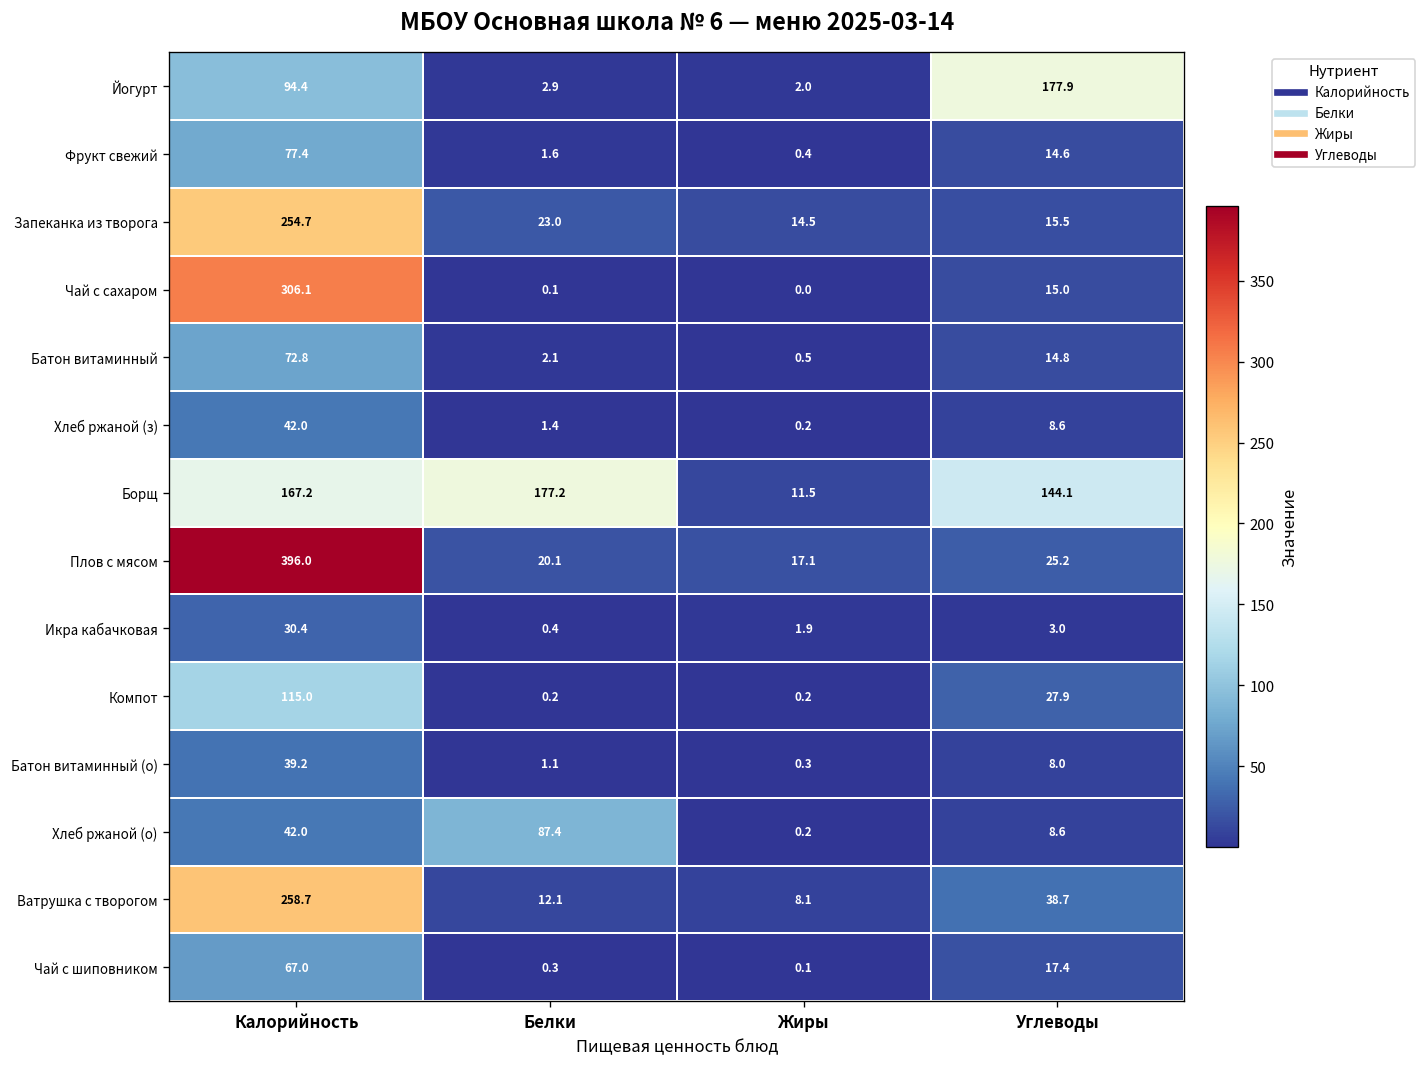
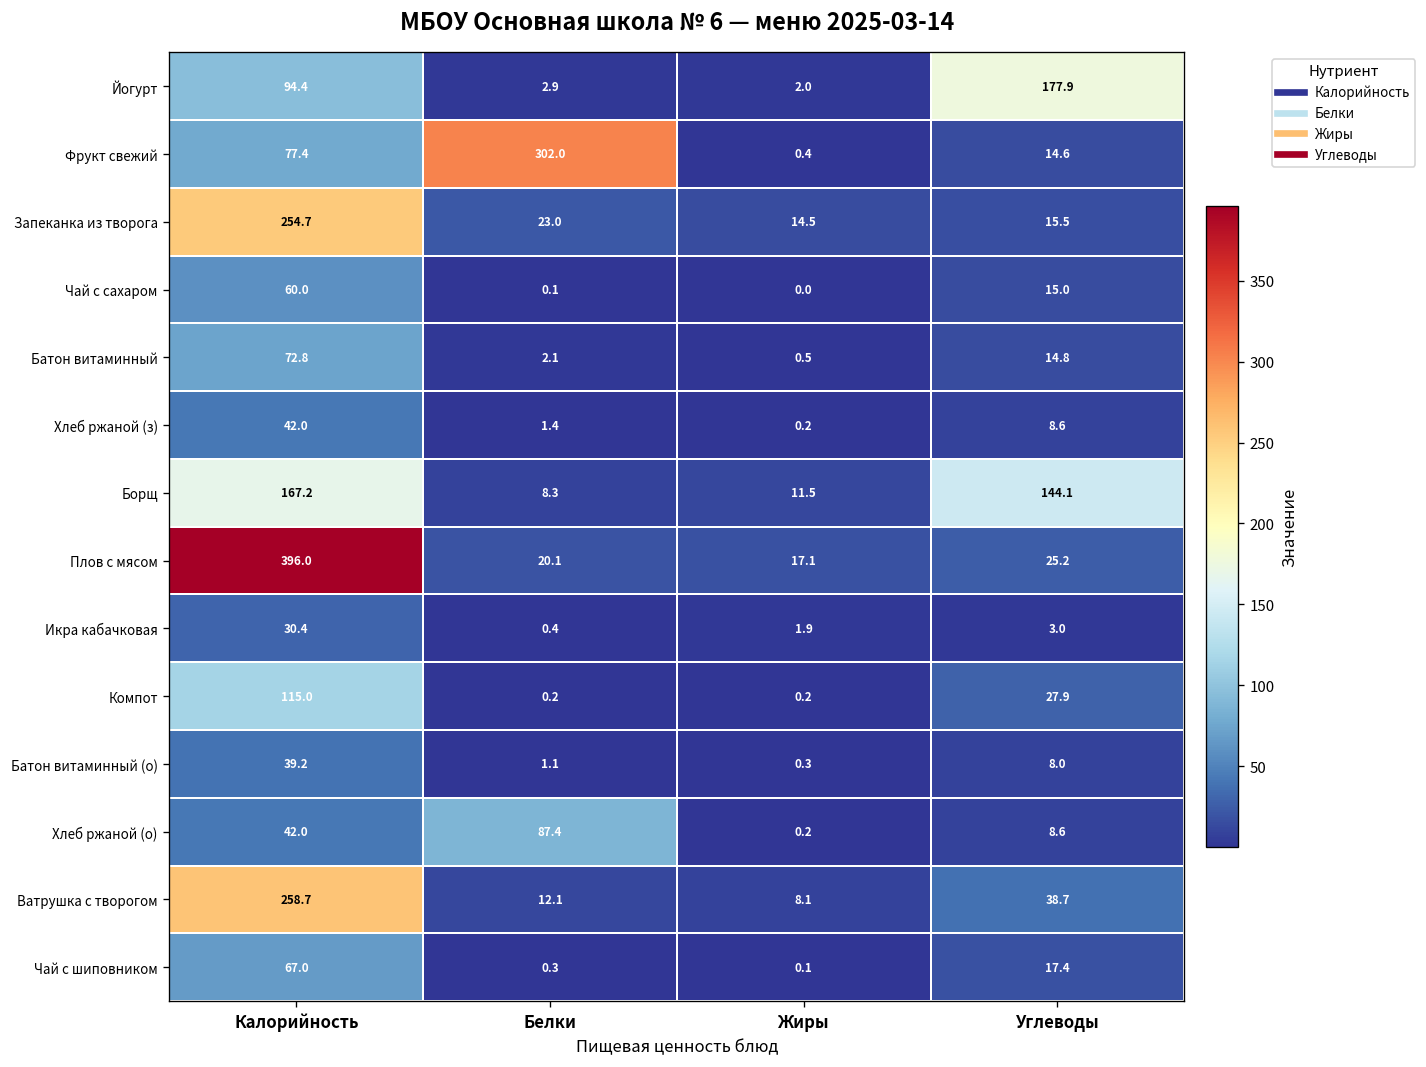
Фрукт свежий, Белки: 1.6 -> 302.0
Чай с сахаром, Калорийность: 306.1 -> 60.0
Борщ, Белки: 177.2 -> 8.3
